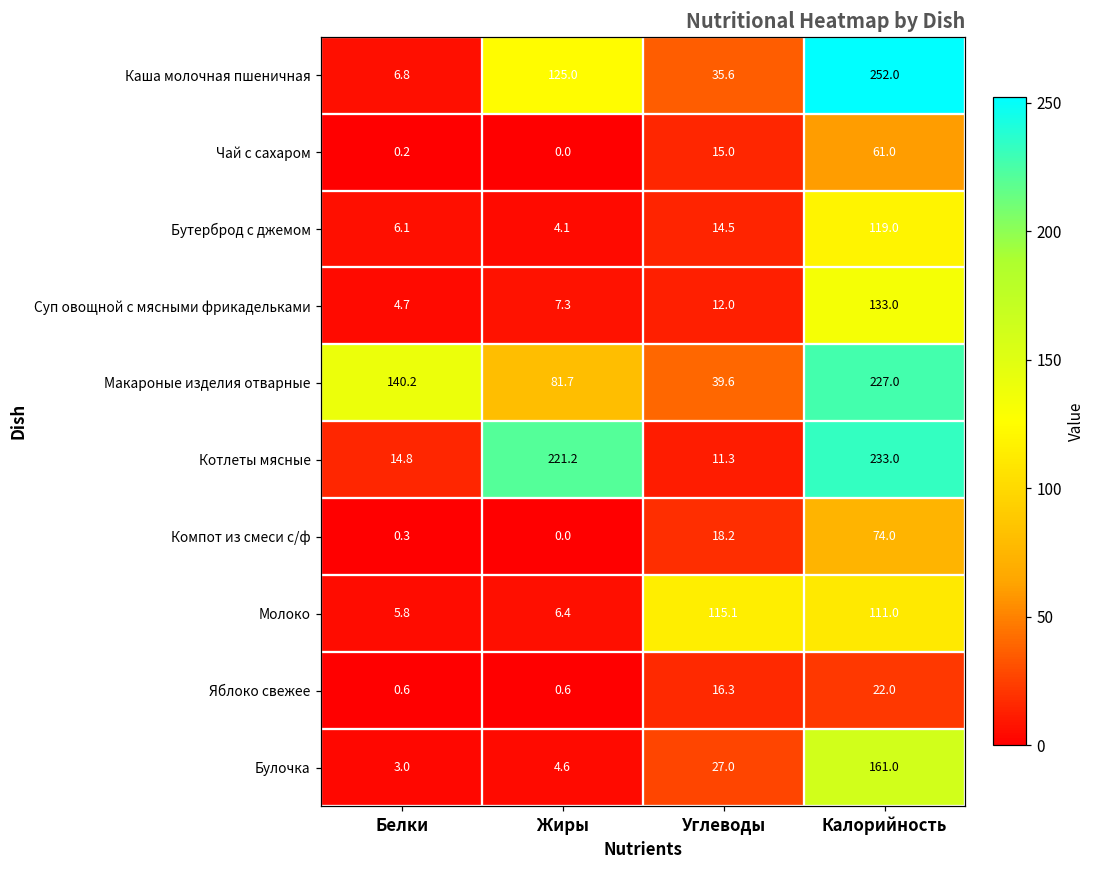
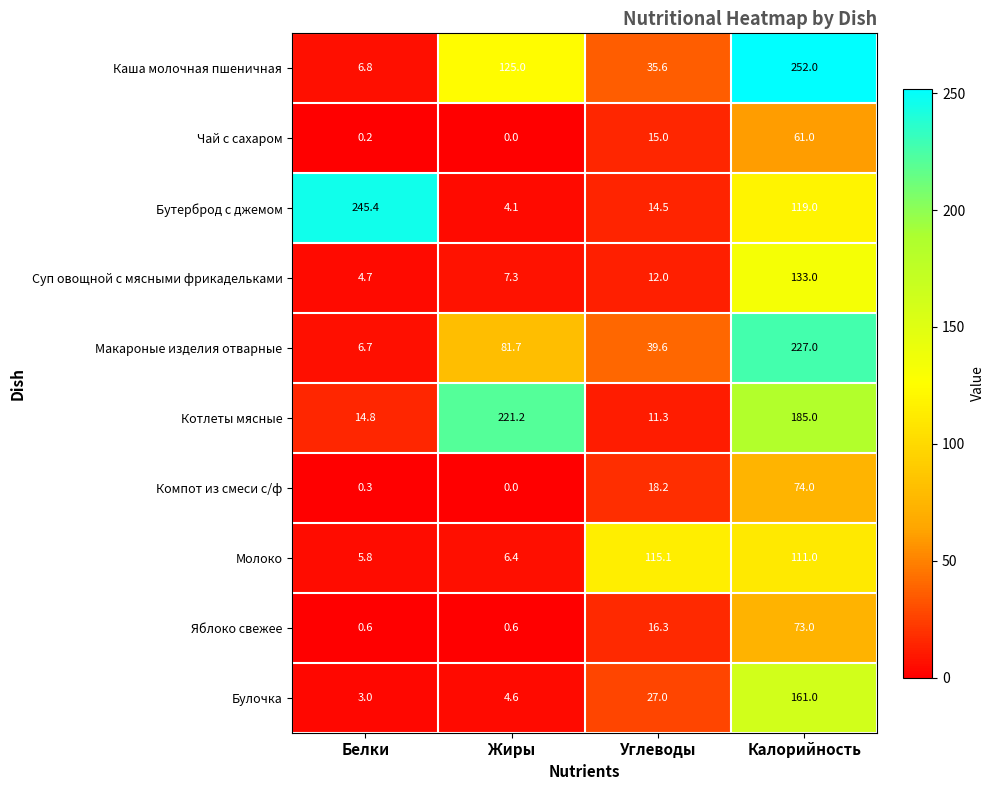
Бутерброд с джемом, Белки: 6.1 -> 245.4
Макароные изделия отварные, Белки: 140.2 -> 6.7
Котлеты мясные, Калорийность: 233.0 -> 185.0
Яблоко свежее, Калорийность: 22.0 -> 73.0
